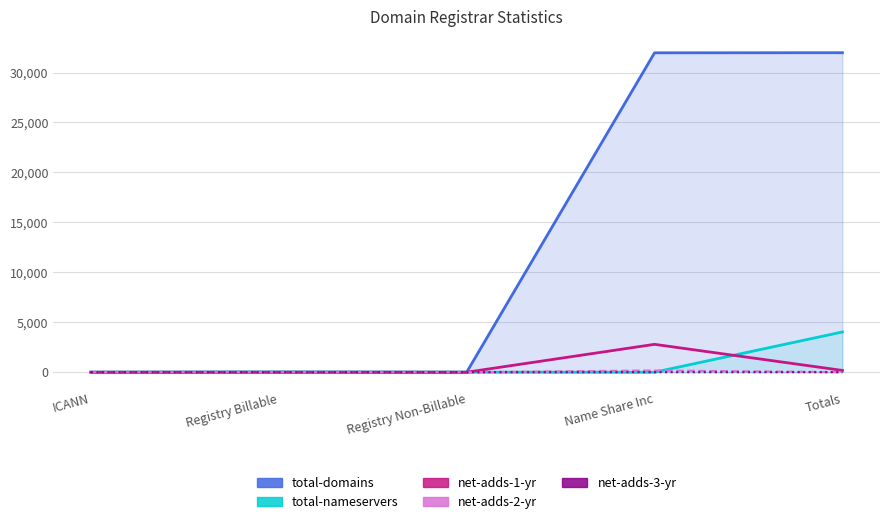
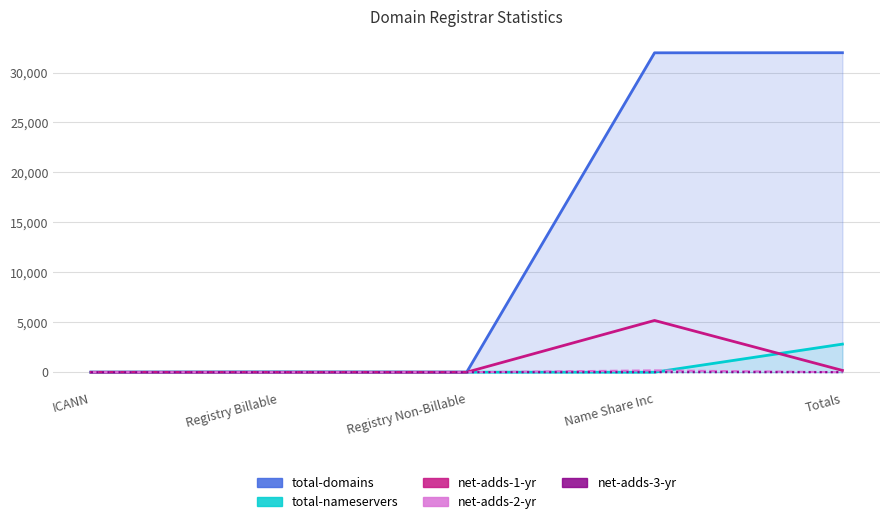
net-adds-1-yr, Name Share Inc: 3,000 -> 5,000
total-nameservers, Totals: 4,000 -> 3,000
